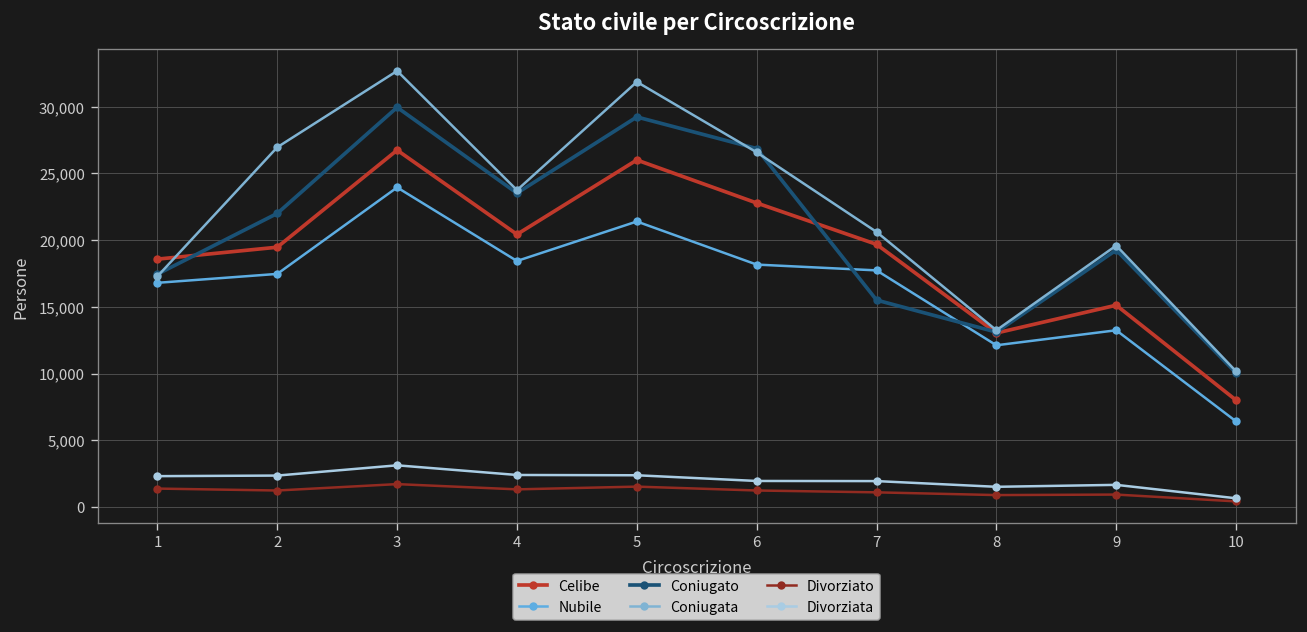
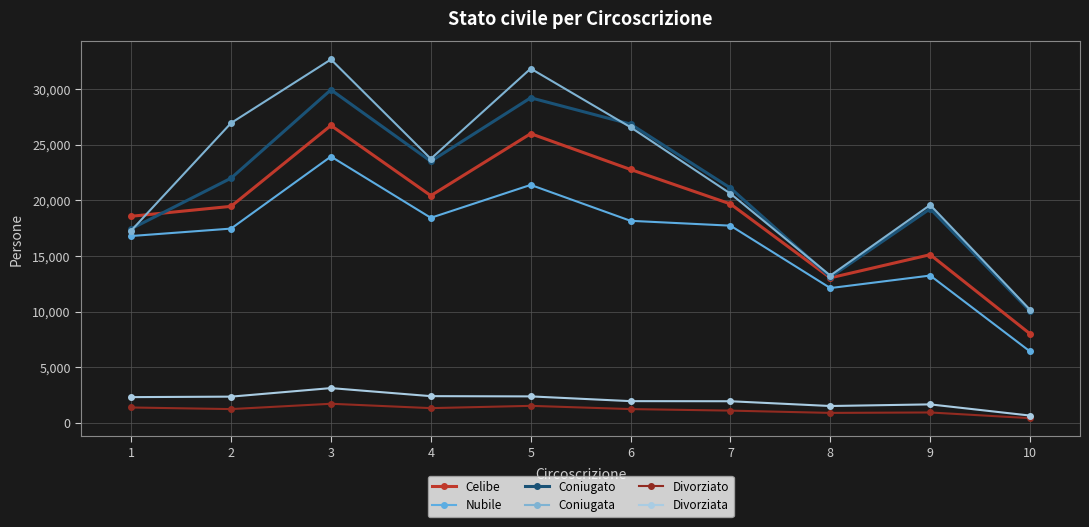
Coniugato, 7: 15,500 -> 21,100
